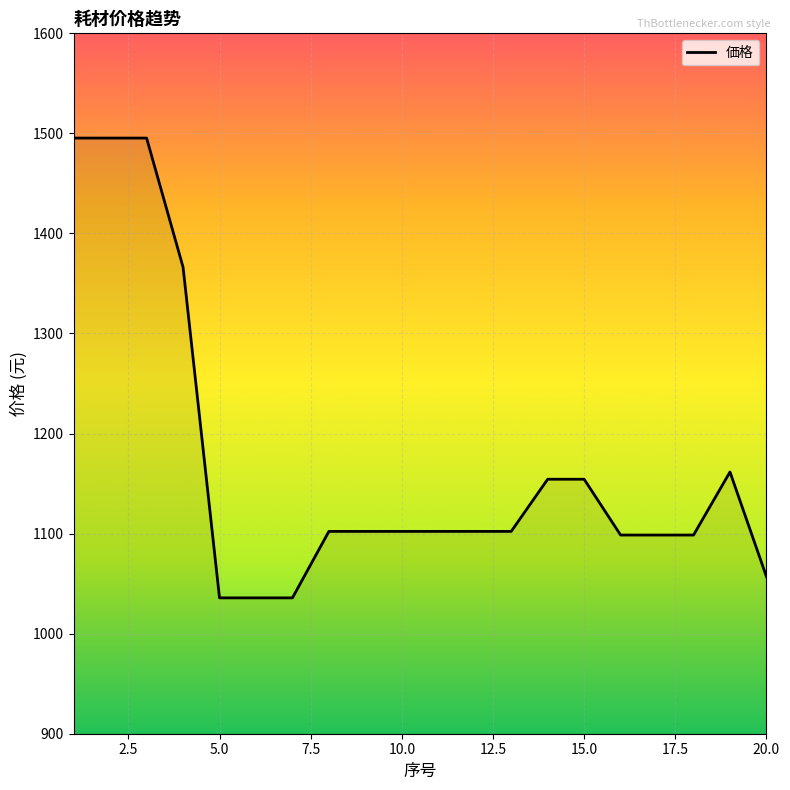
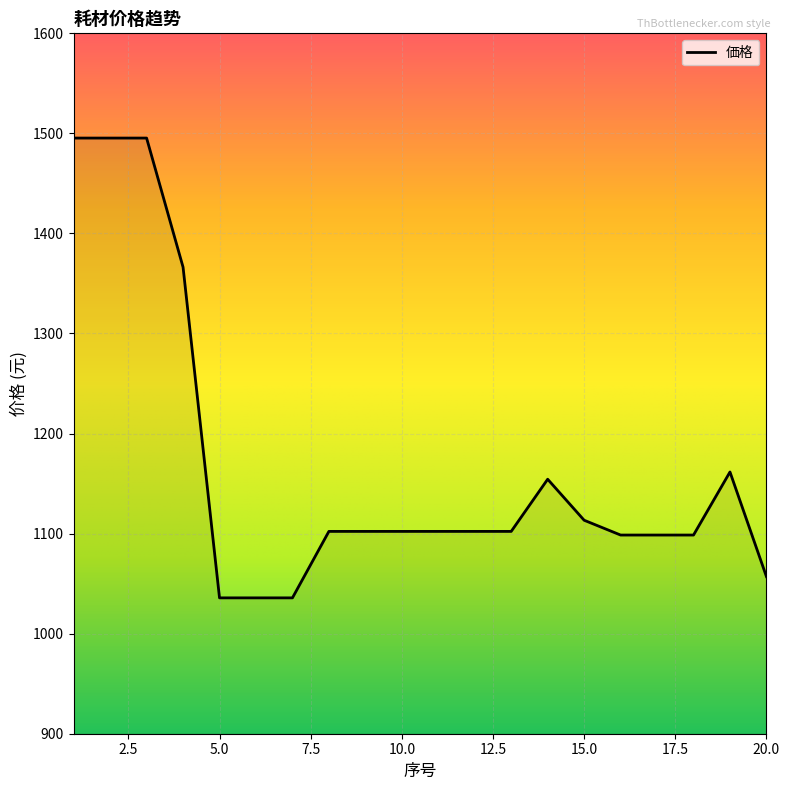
15.0: 1154 -> 1113
